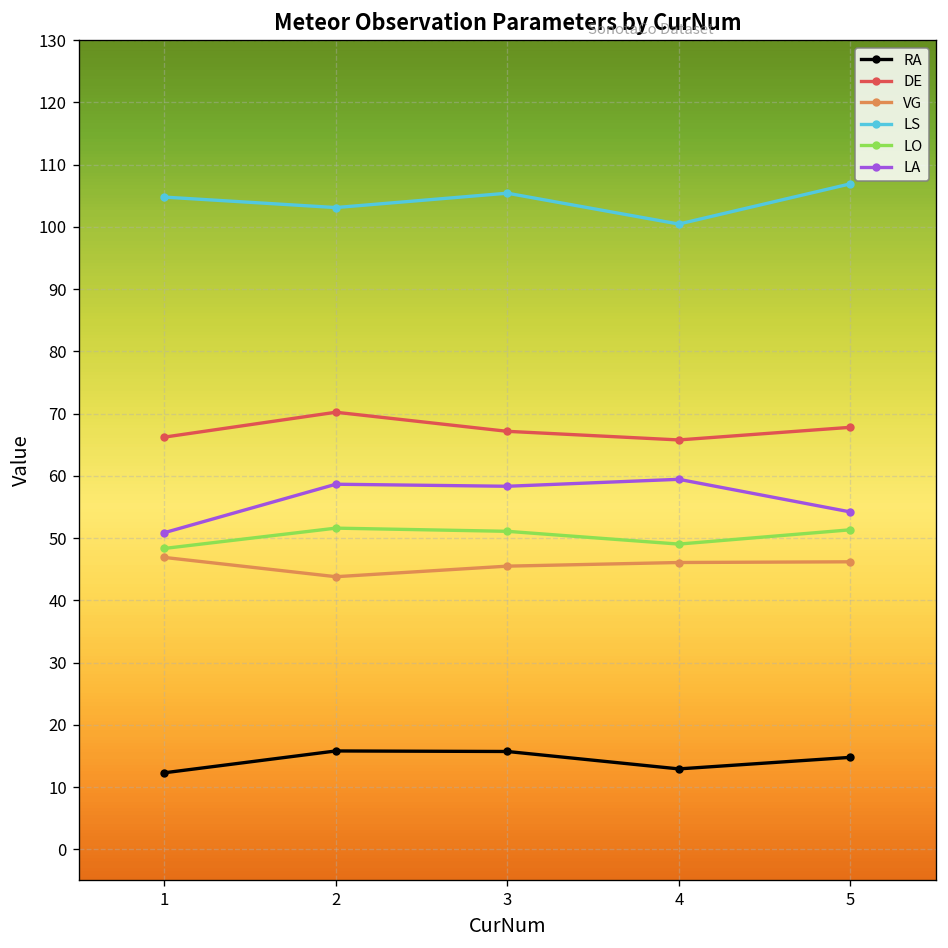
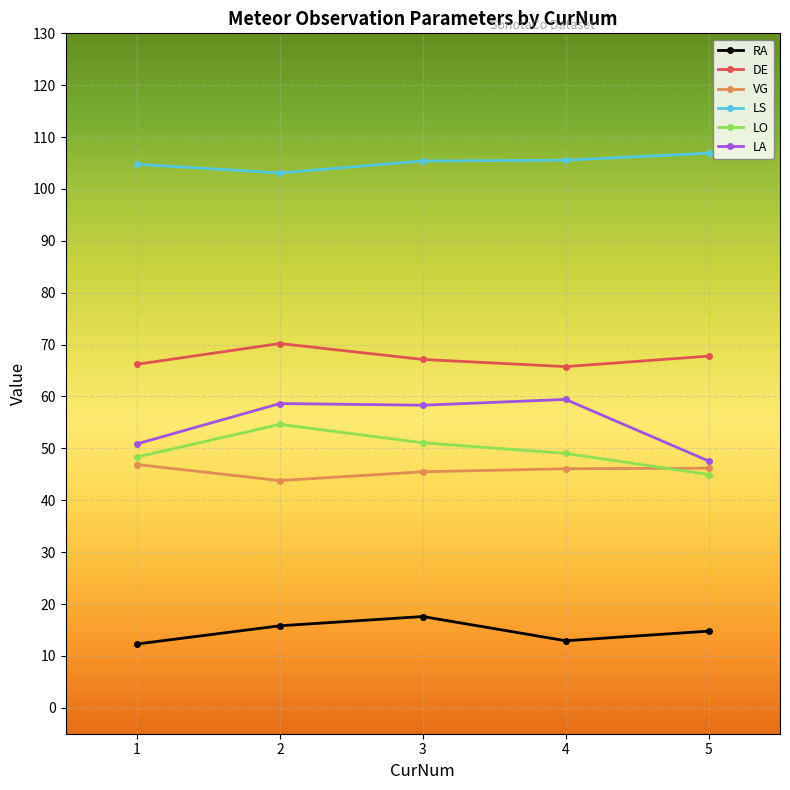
LO, 2: 52 -> 55
RA, 3: 16 -> 18
LS, 4: 100 -> 106
LO, 5: 51 -> 45
LA, 5: 54 -> 48
